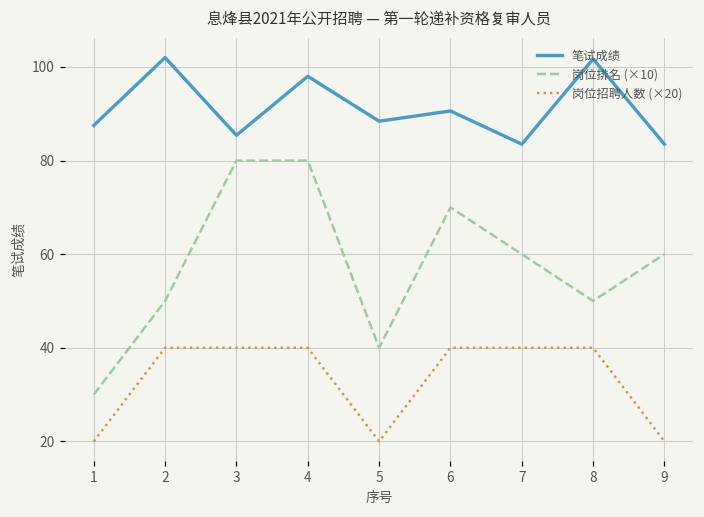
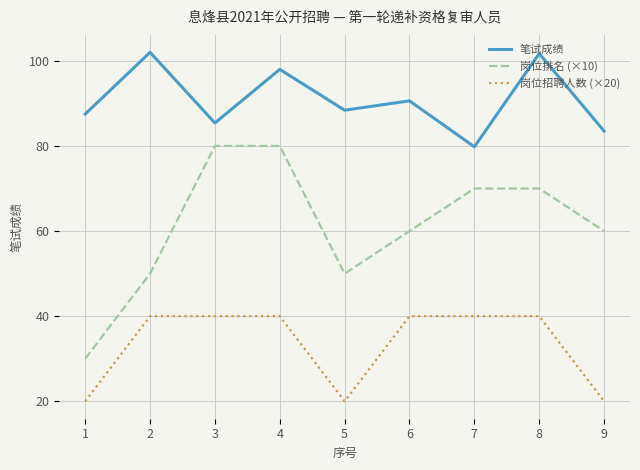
岗位排名 (×10), 5: 40 -> 50
岗位排名 (×10), 6: 70 -> 60
笔试成绩, 7: 84 -> 80
岗位排名 (×10), 7: 60 -> 70
岗位排名 (×10), 8: 50 -> 70
